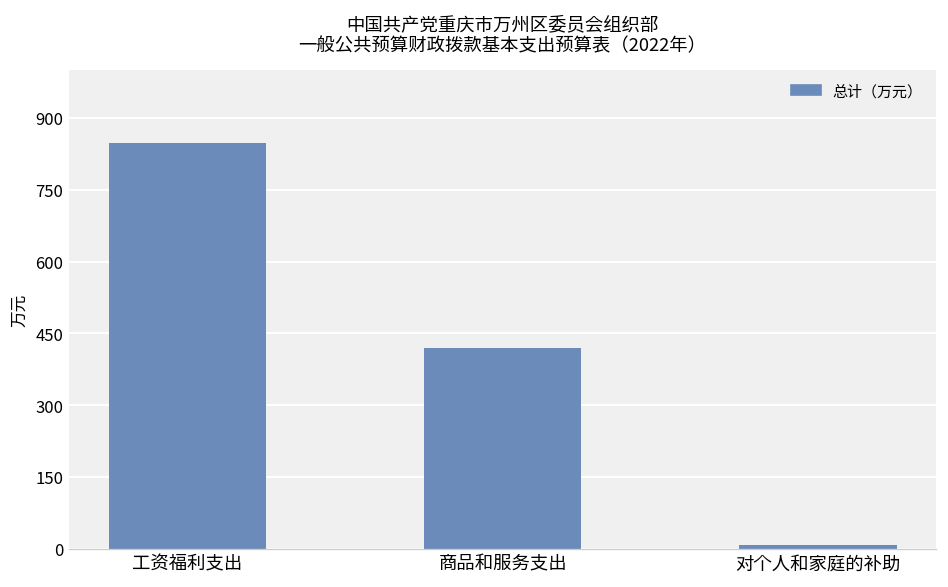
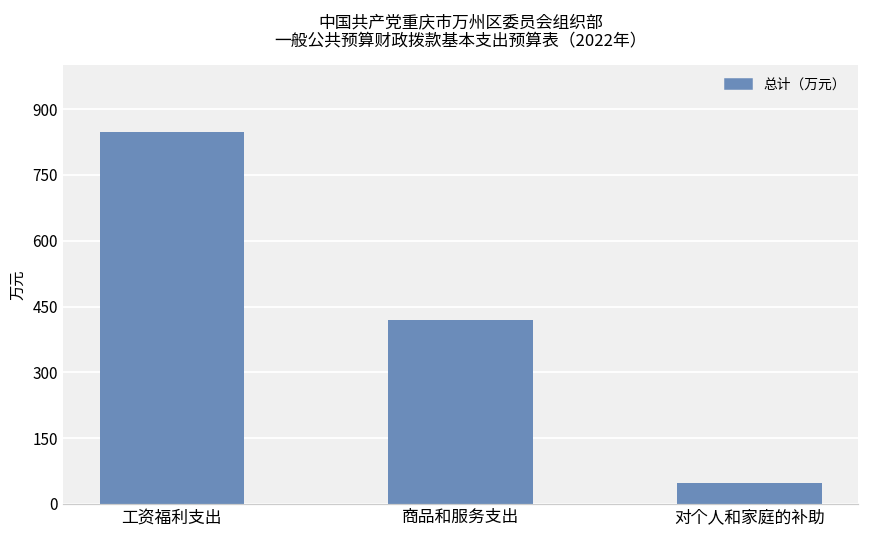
对个人和家庭的补助: 10 -> 50
